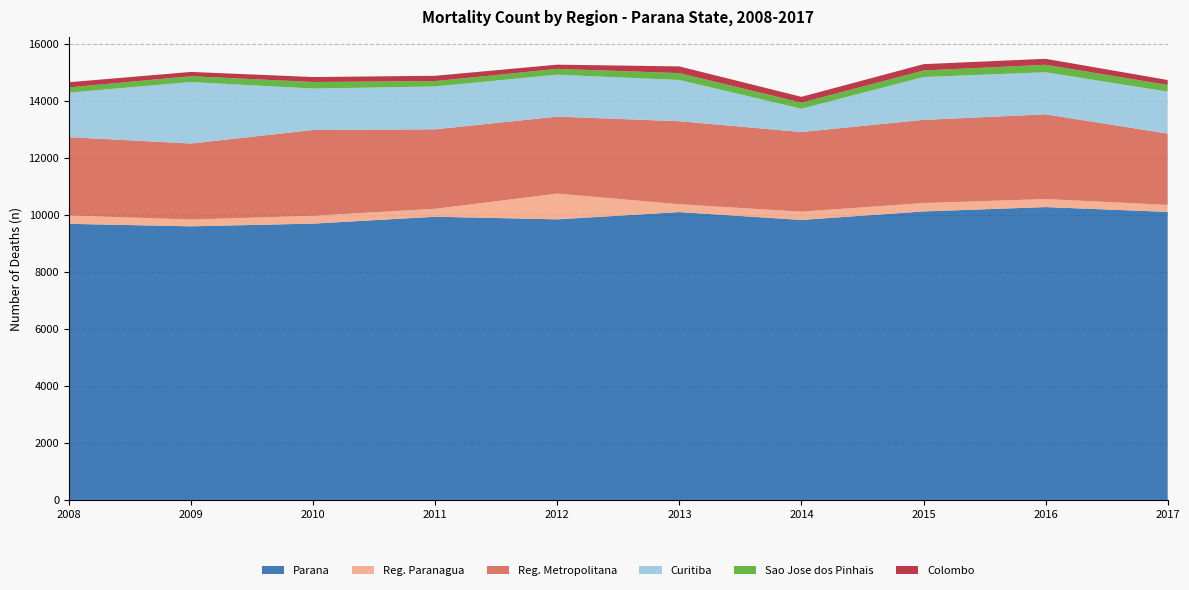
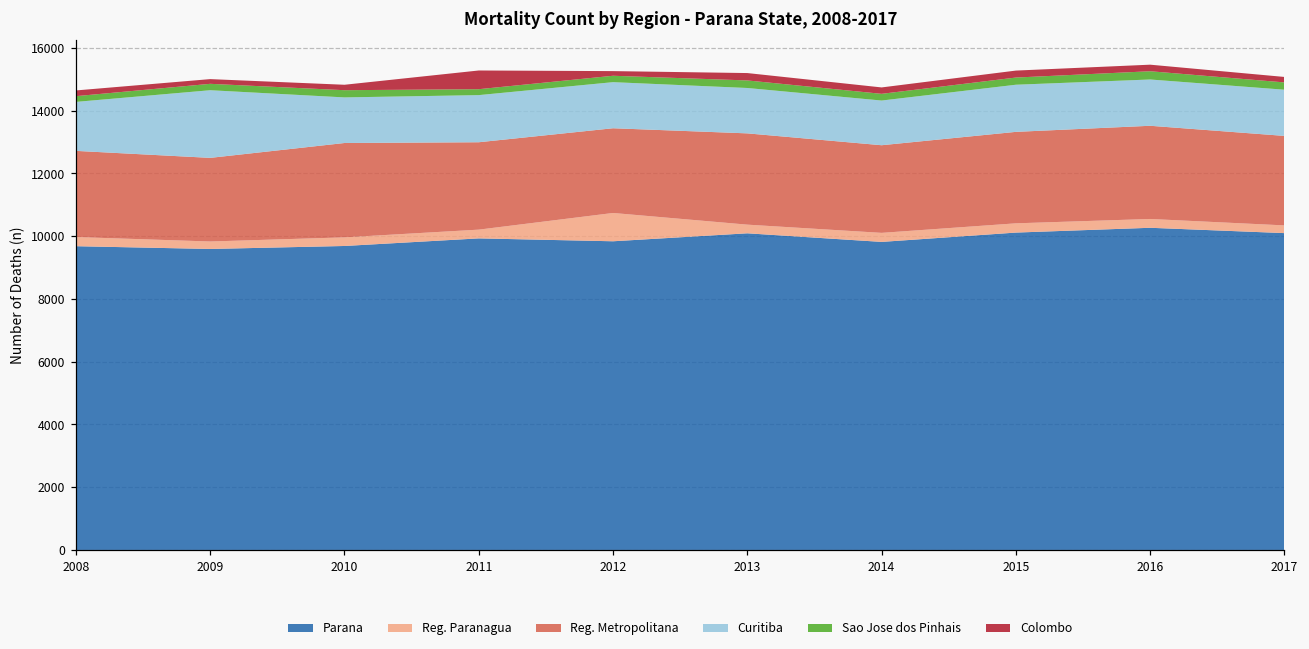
Colombo, 2011: 200 -> 600
Curitiba, 2014: 800 -> 1400
Reg. Metropolitana, 2017: 2500 -> 2900
